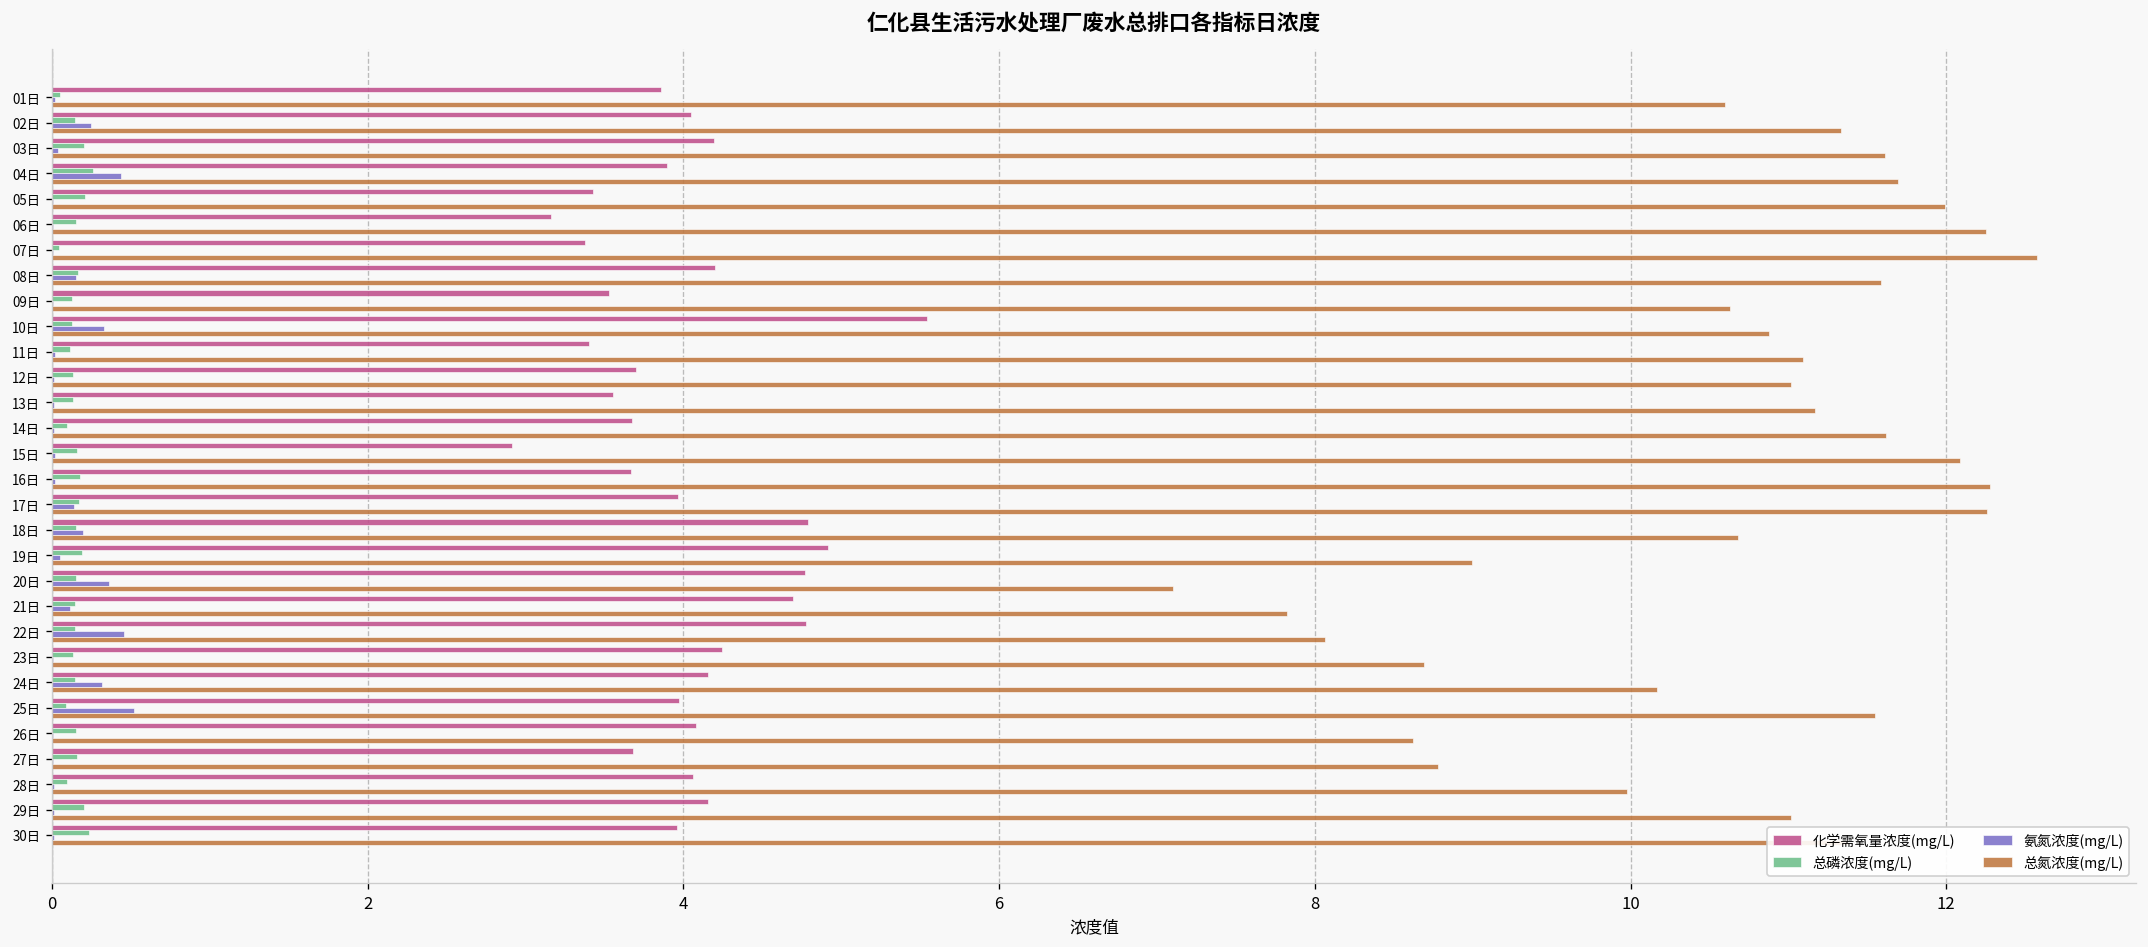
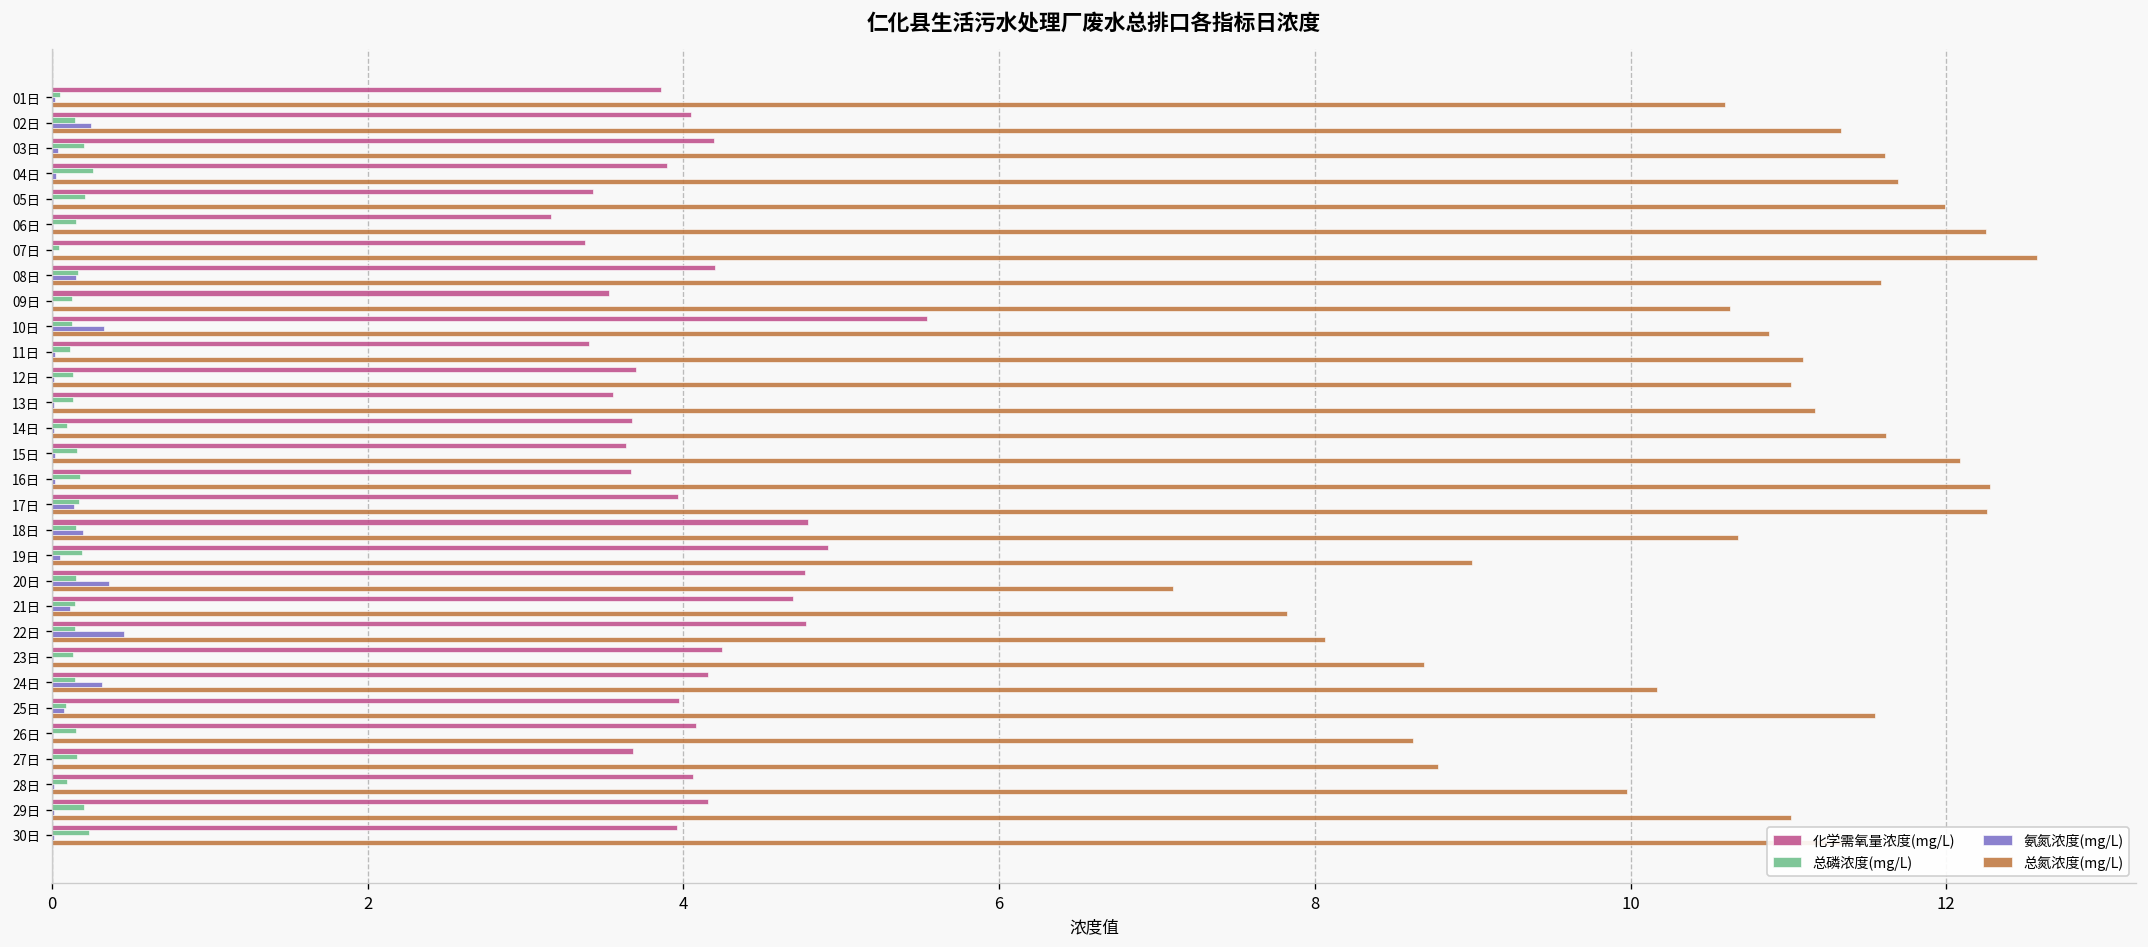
氨氮浓度(mg/L), 04日: 0.43 -> 0.03
化学需氧量浓度(mg/L), 15日: 2.92 -> 3.64
氨氮浓度(mg/L), 25日: 0.52 -> 0.07
